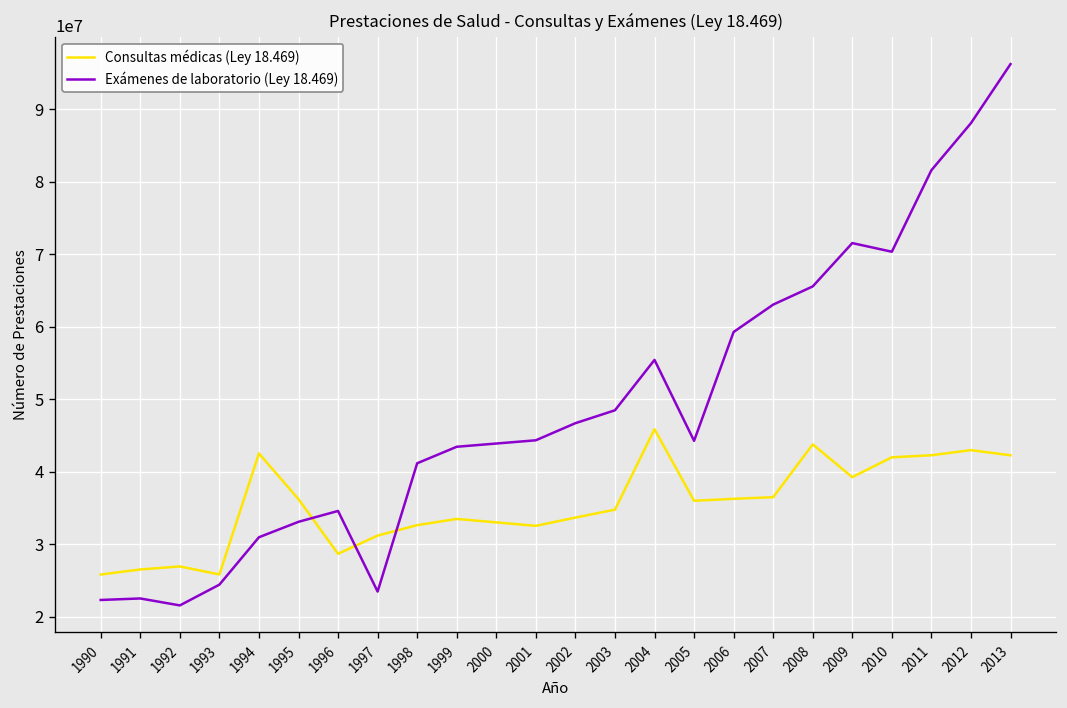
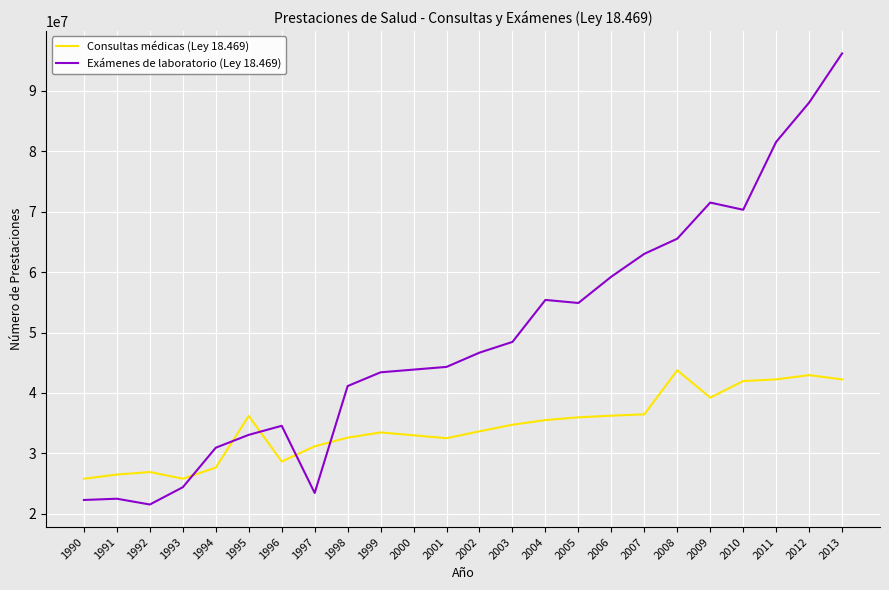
Consultas médicas (Ley 18.469), 1994: 42000000 -> 28000000
Consultas médicas (Ley 18.469), 2004: 46000000 -> 36000000
Exámenes de laboratorio (Ley 18.469), 2005: 44000000 -> 55000000
